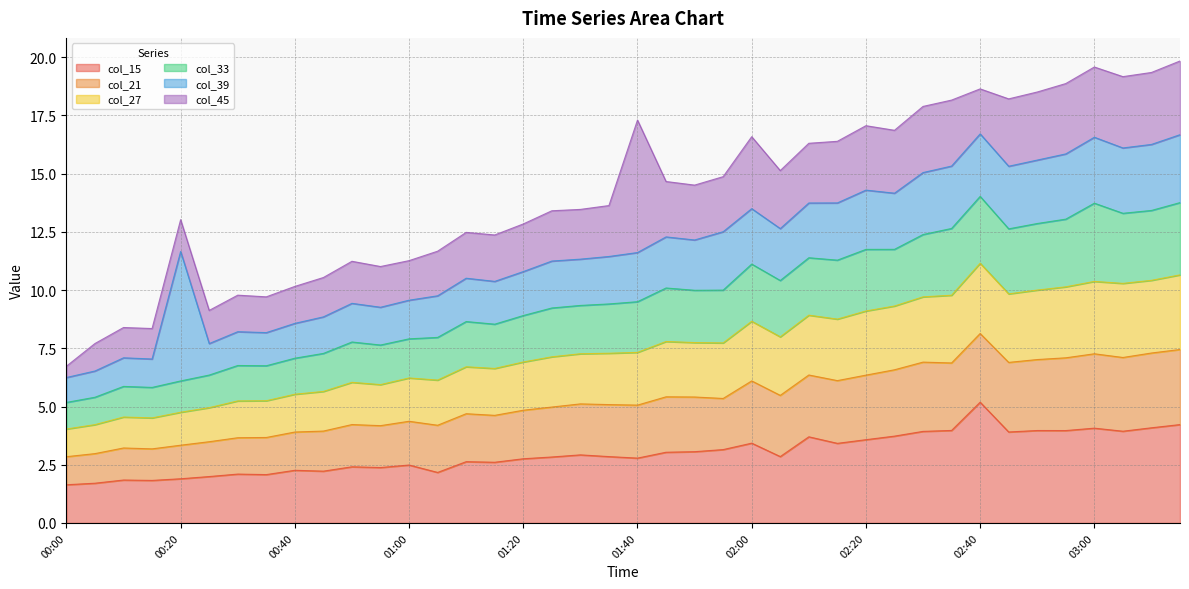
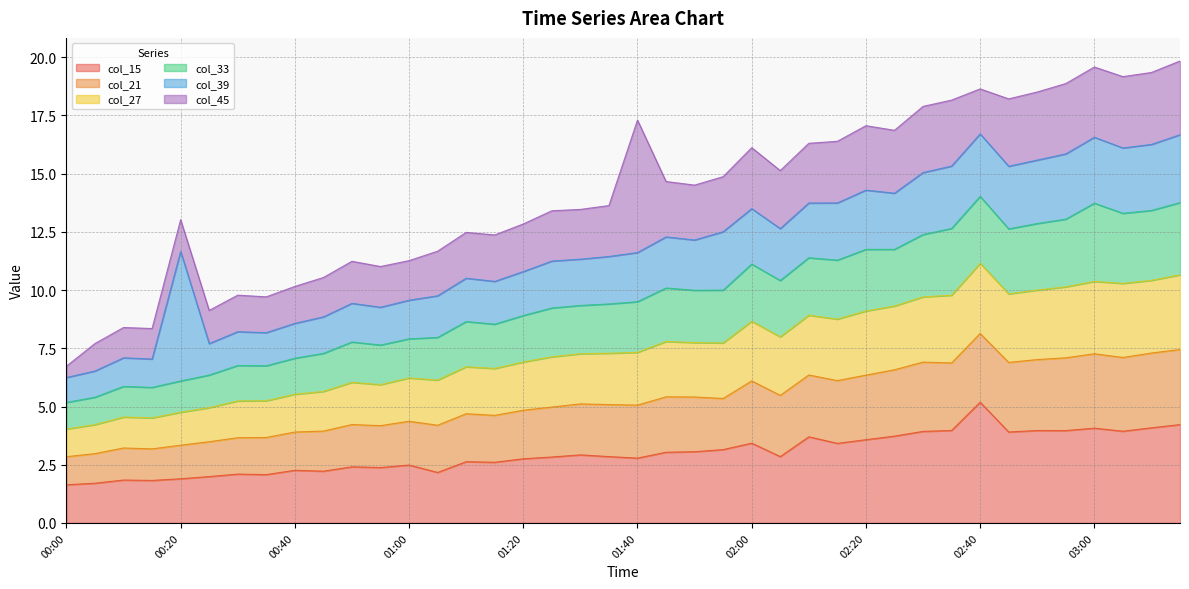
col_45, 02:00: 3.1 -> 2.6
